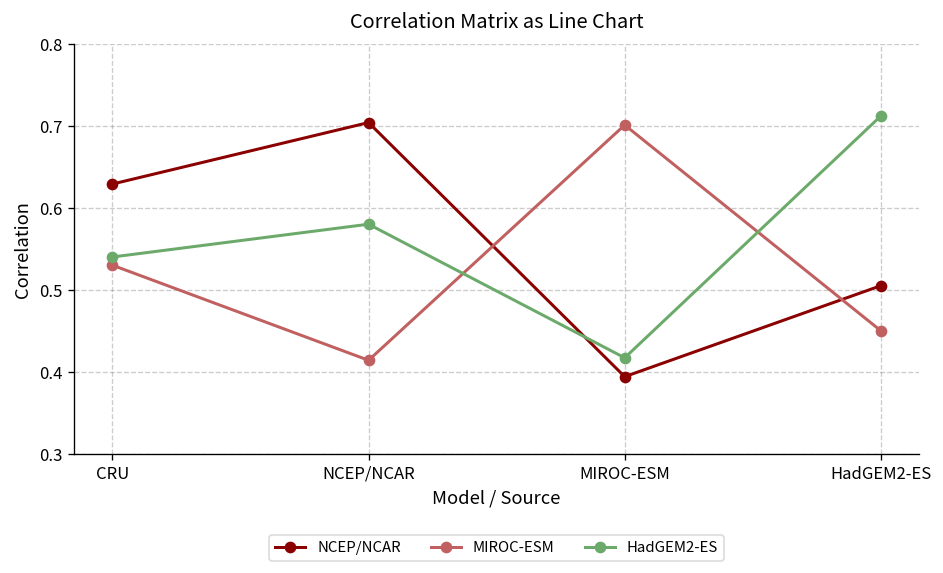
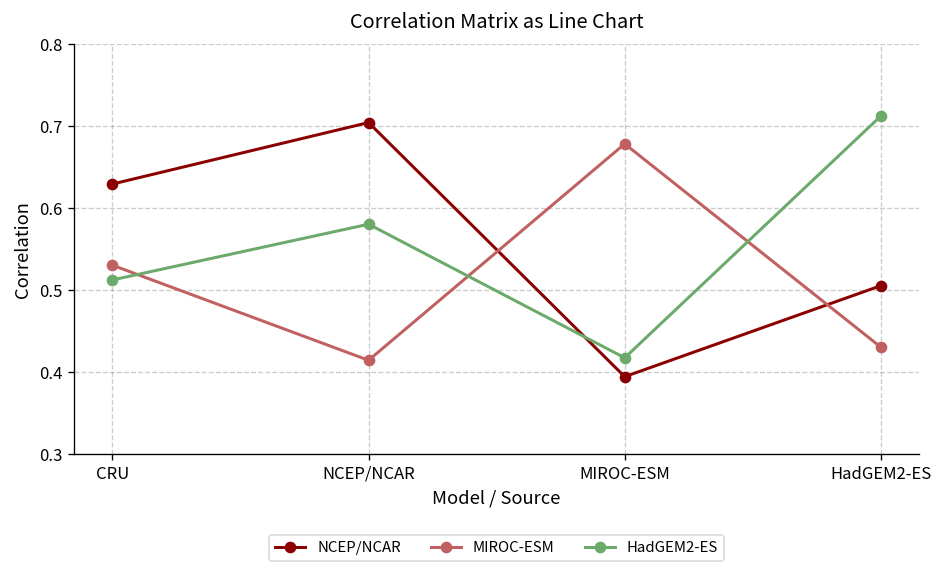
HadGEM2-ES, CRU: 0.54 -> 0.51
MIROC-ESM, MIROC-ESM: 0.70 -> 0.68
MIROC-ESM, HadGEM2-ES: 0.45 -> 0.43
